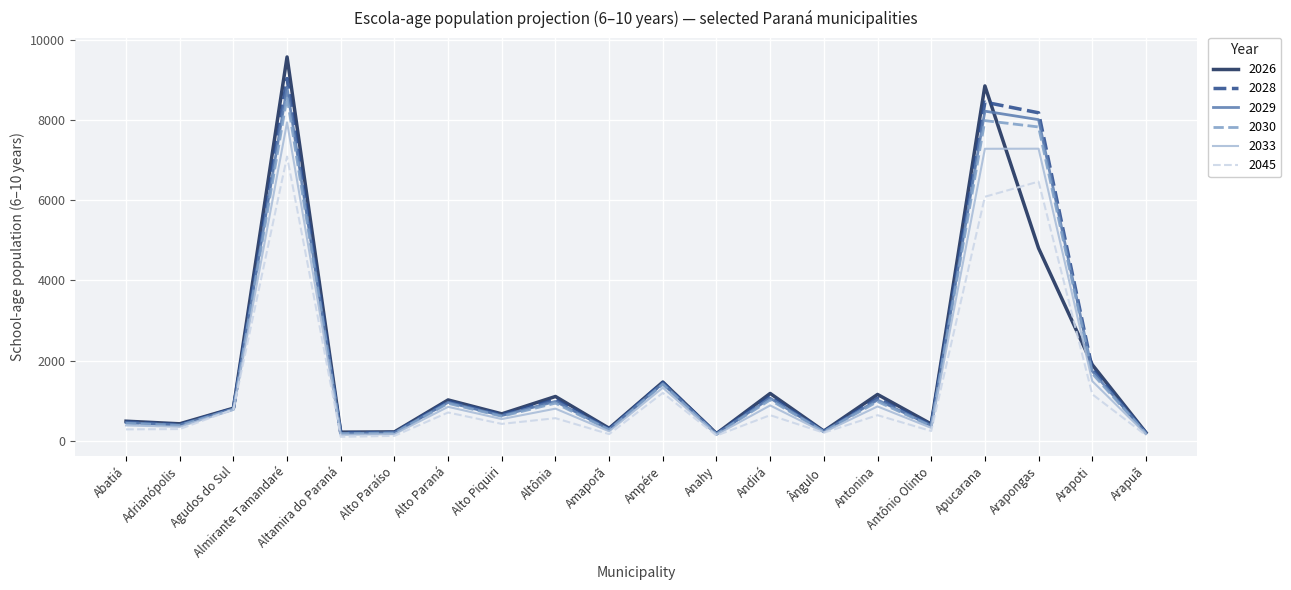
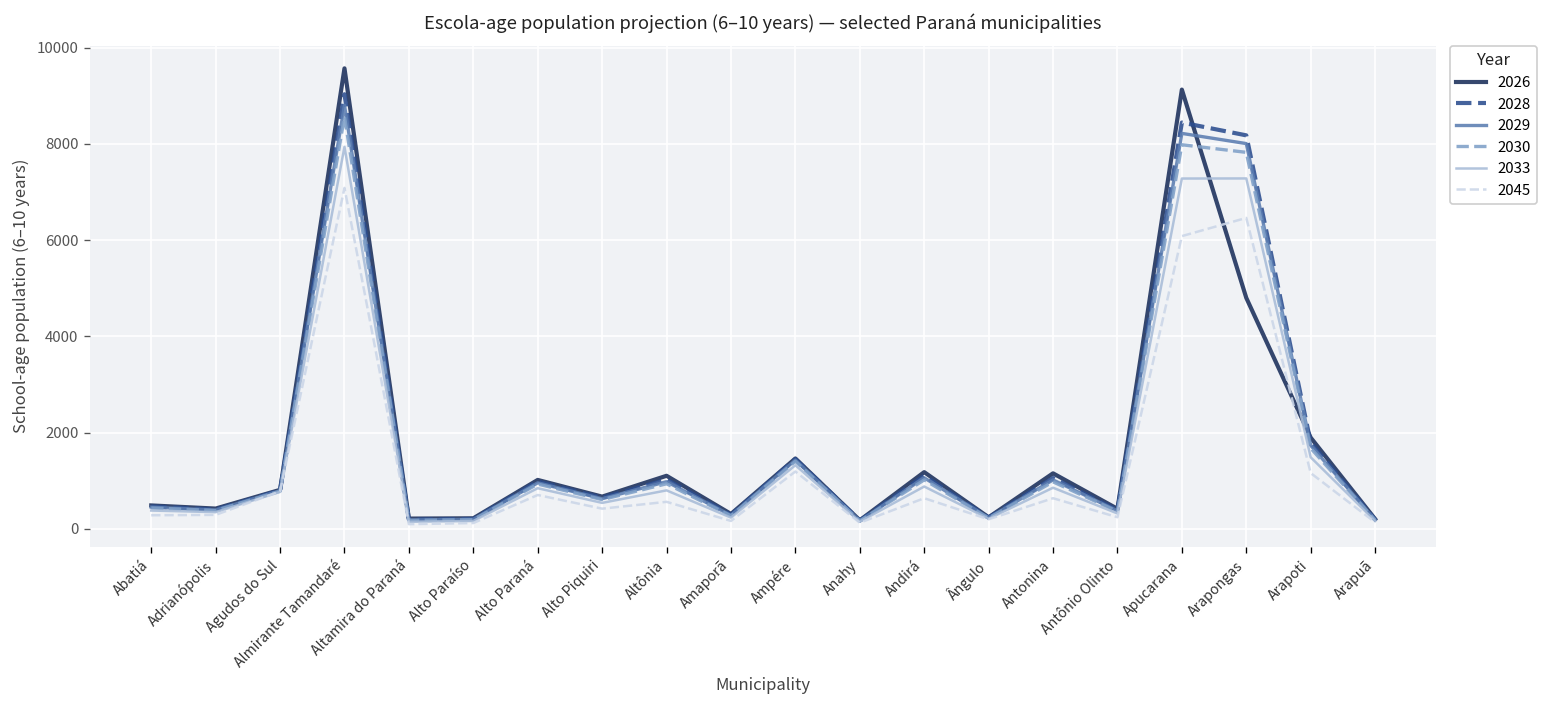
2026, Apucarana: 8800 -> 9100
